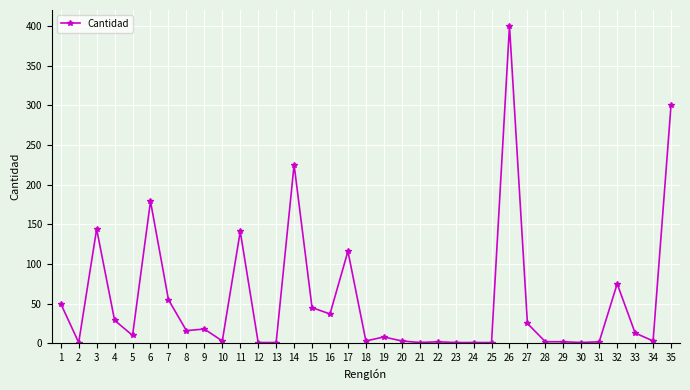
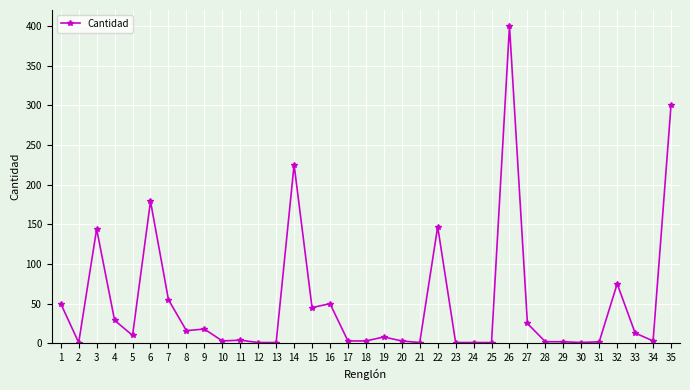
11: 140 -> 0
16: 40 -> 50
17: 120 -> 0
22: 0 -> 150
